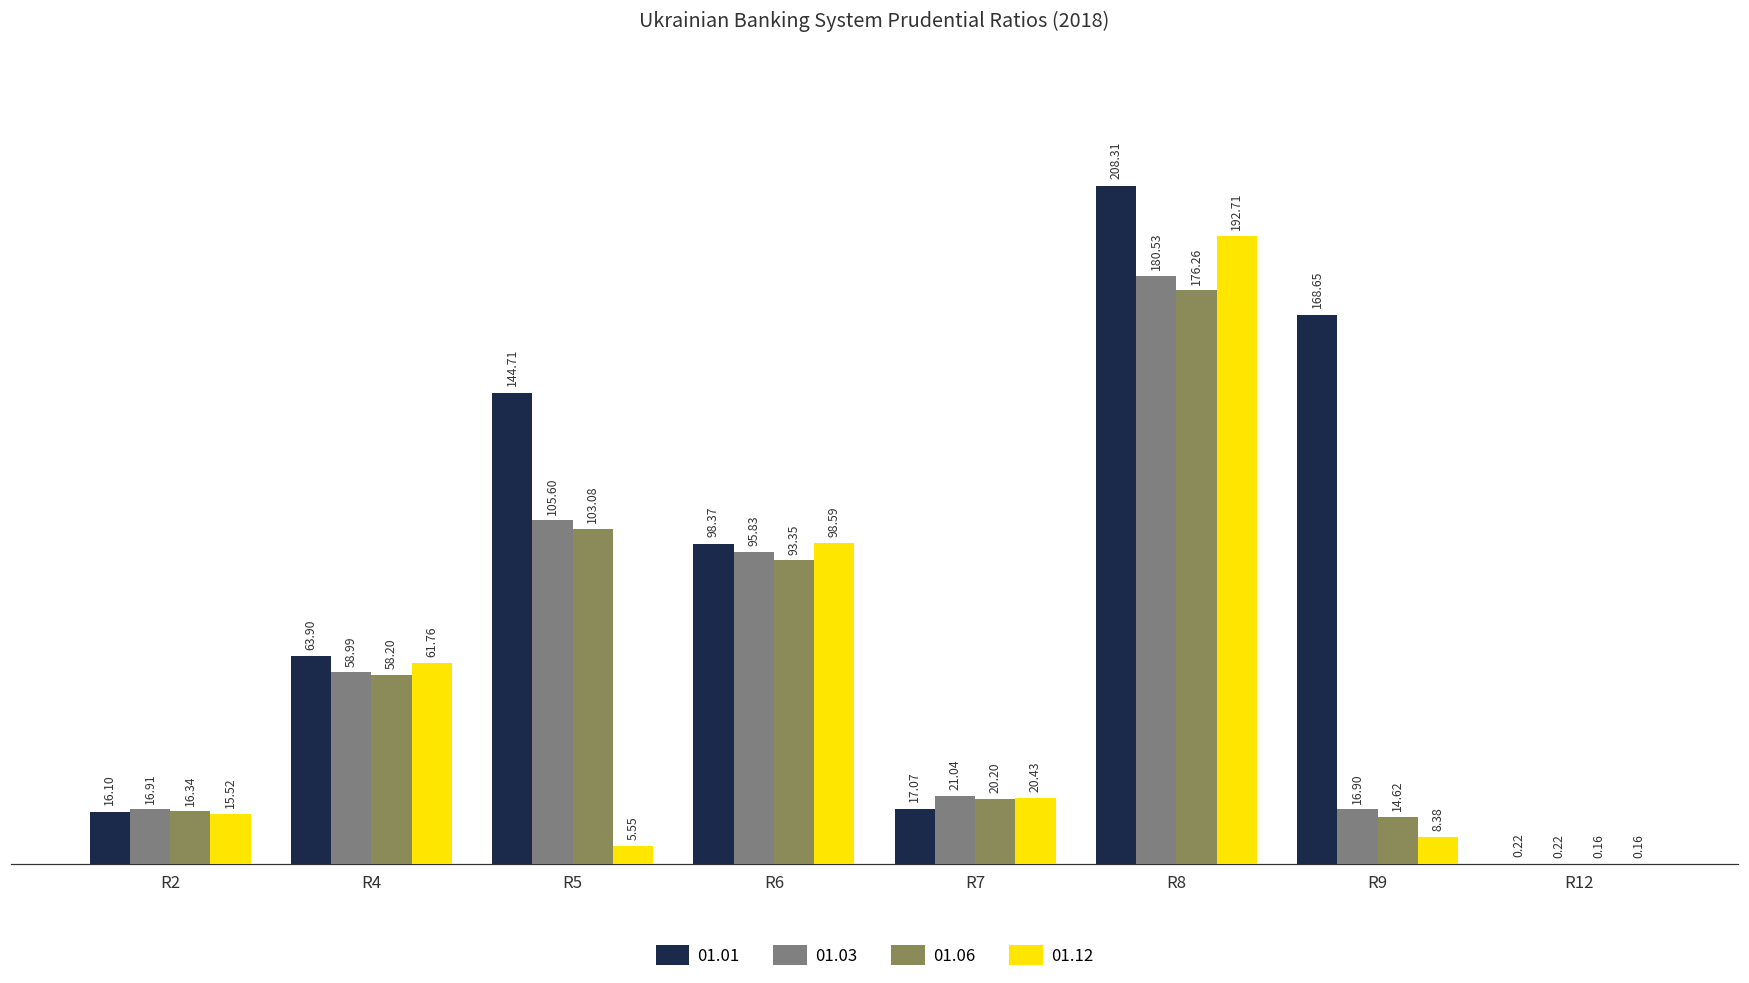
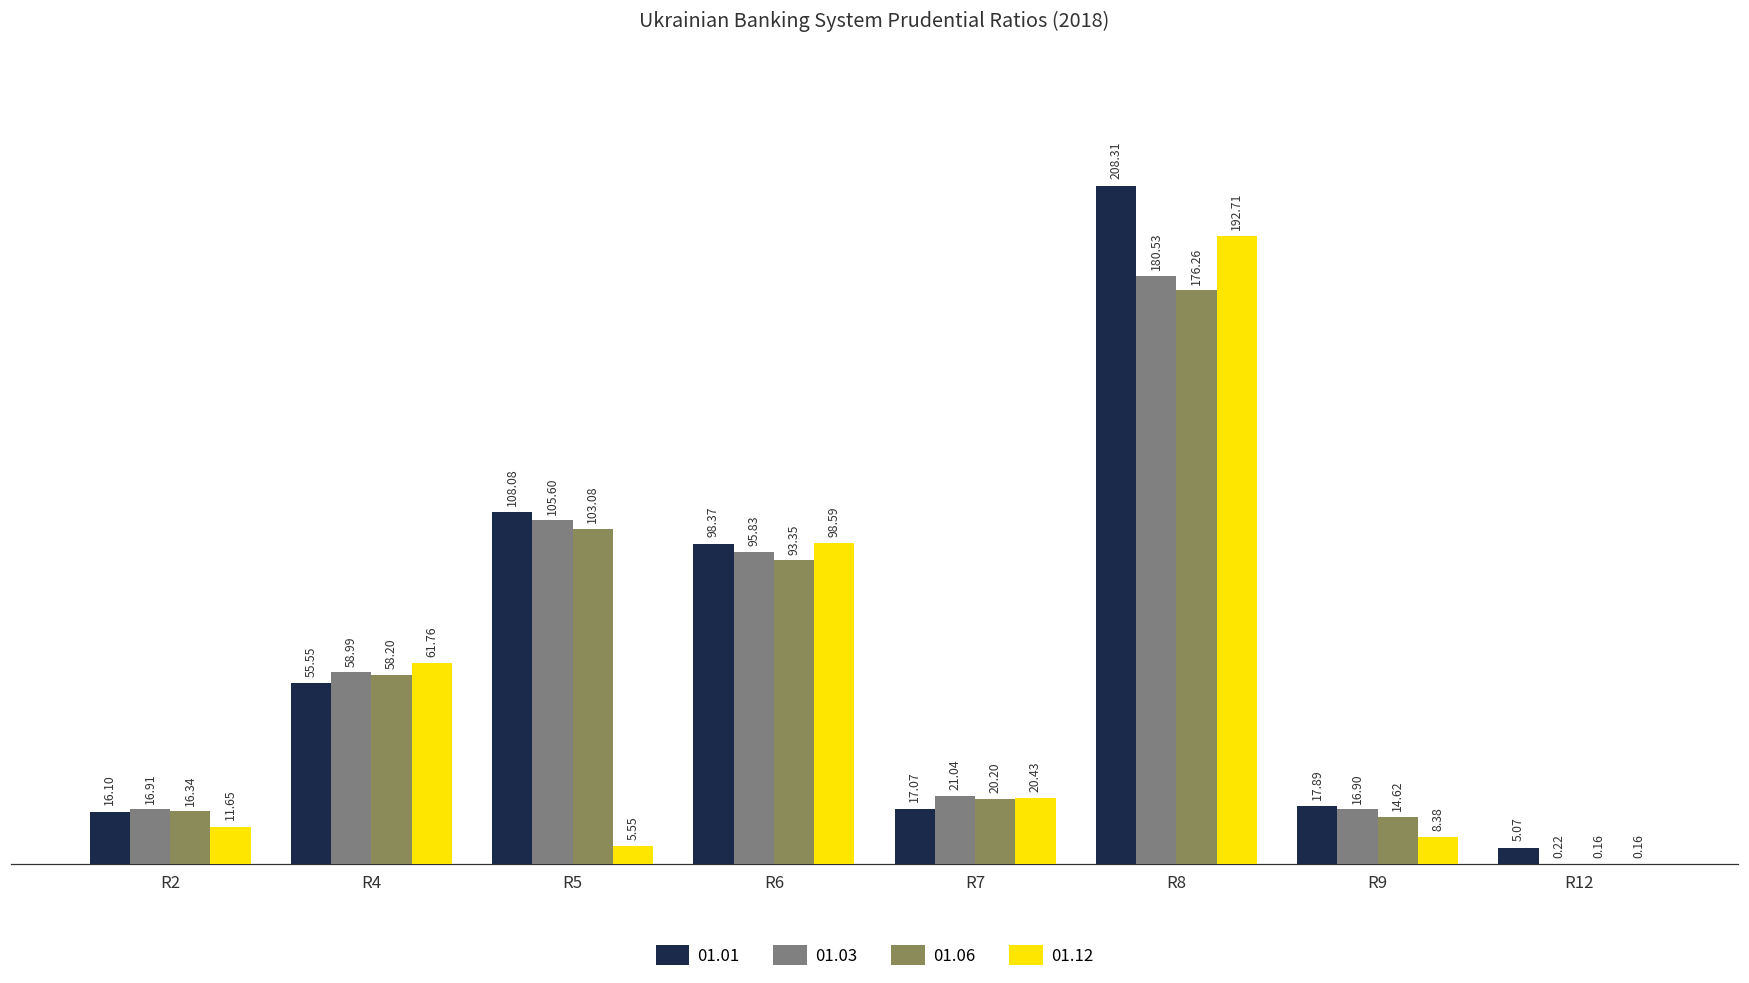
01.12, R2: 15.52 -> 11.65
01.01, R4: 63.90 -> 55.55
01.01, R5: 144.71 -> 108.08
01.01, R9: 168.65 -> 17.89
01.01, R12: 0.22 -> 5.07
